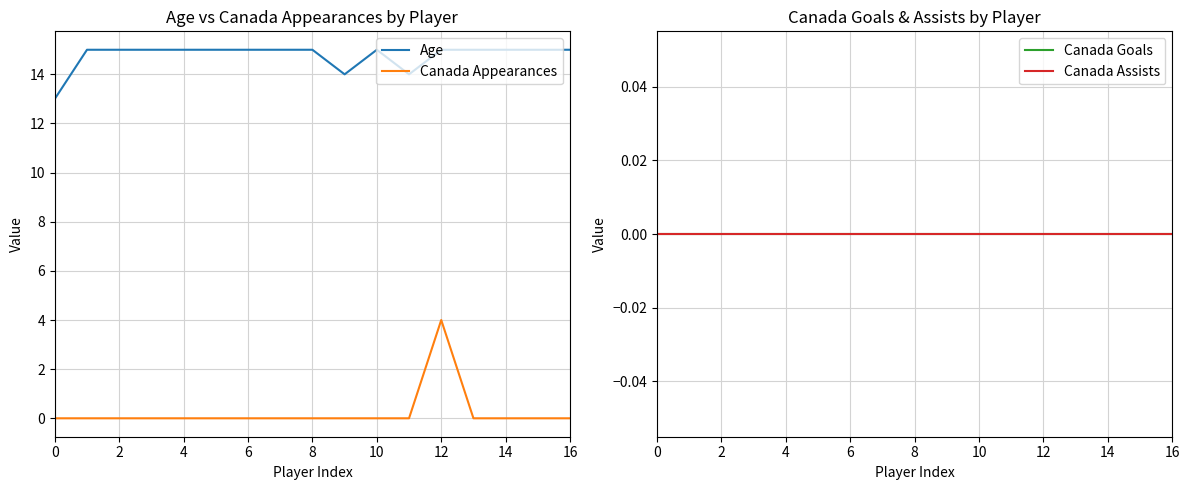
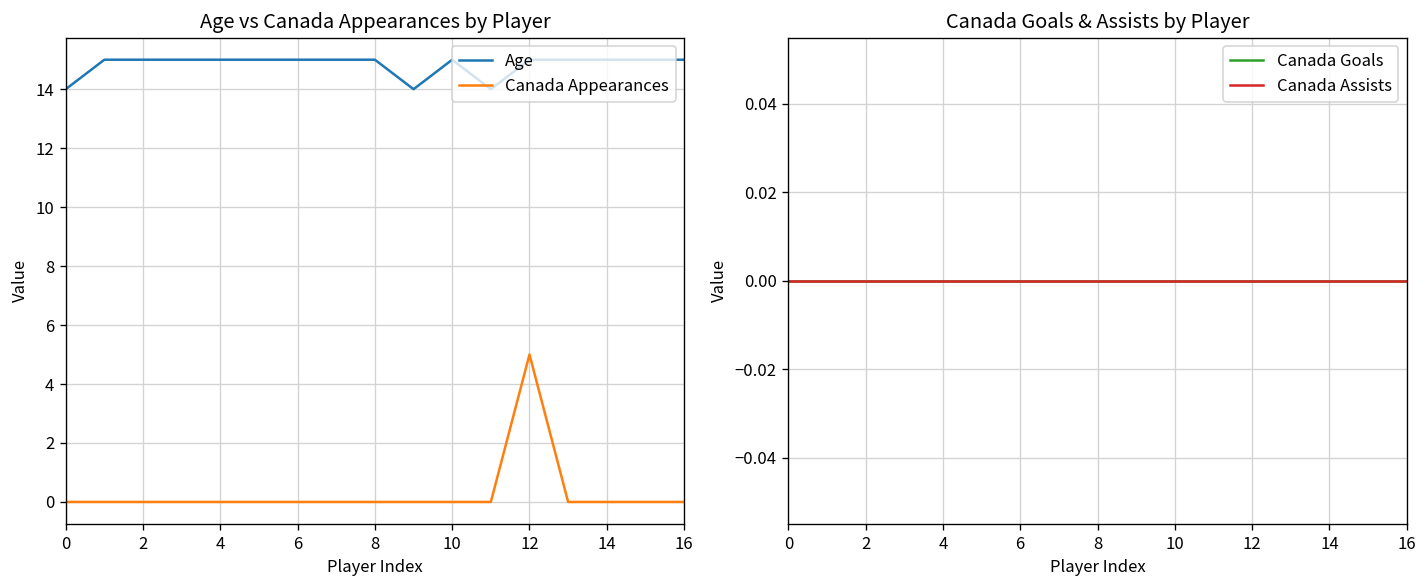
Age vs Canada Appearances by Player, Age, 0: 13 -> 14
Age vs Canada Appearances by Player, Canada Appearances, 12: 4 -> 5
